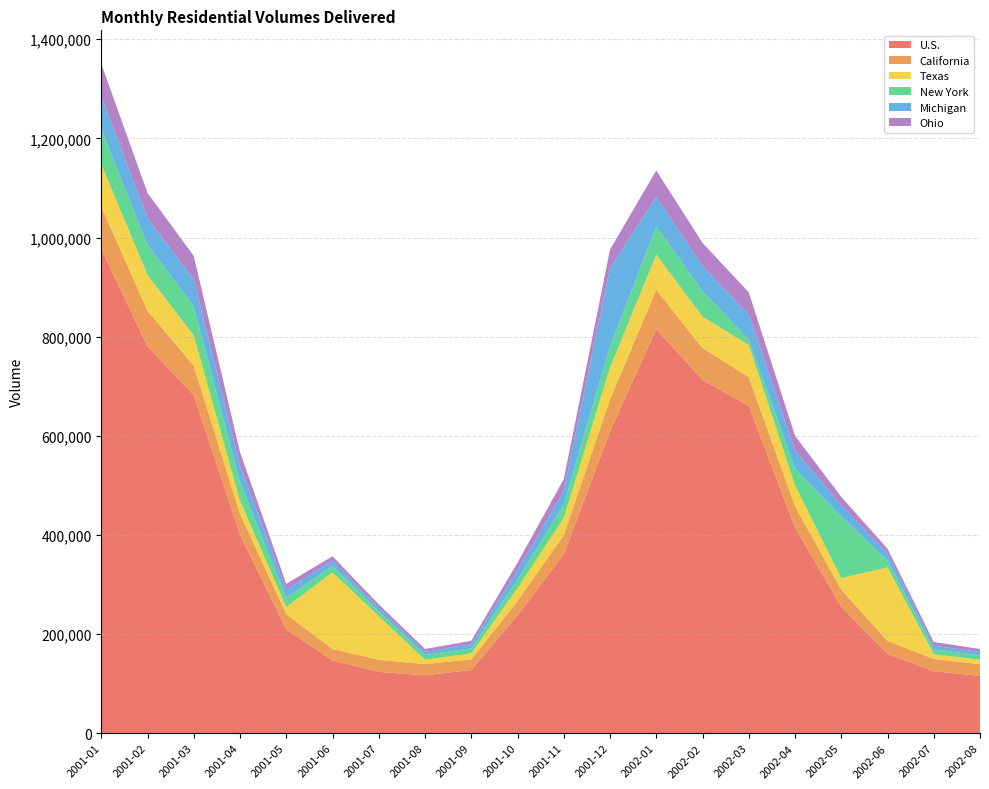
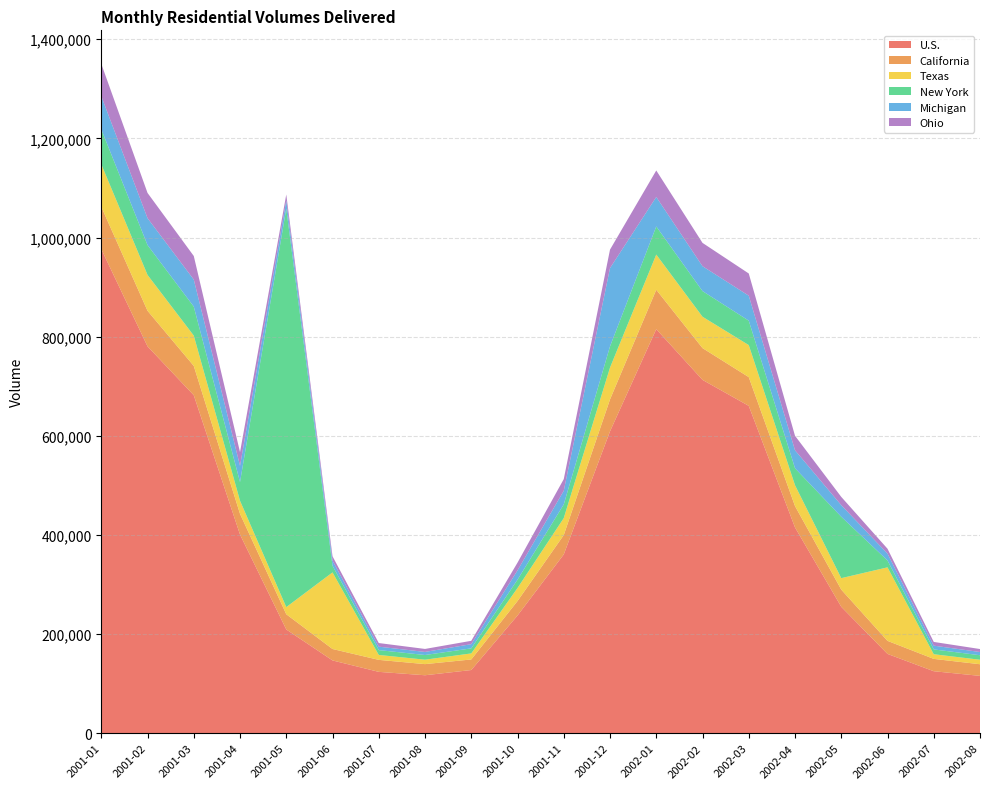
New York, 2001-05: 20,000 -> 800,000
Texas, 2001-07: 90,000 -> 10,000
New York, 2002-03: 10,000 -> 50,000
